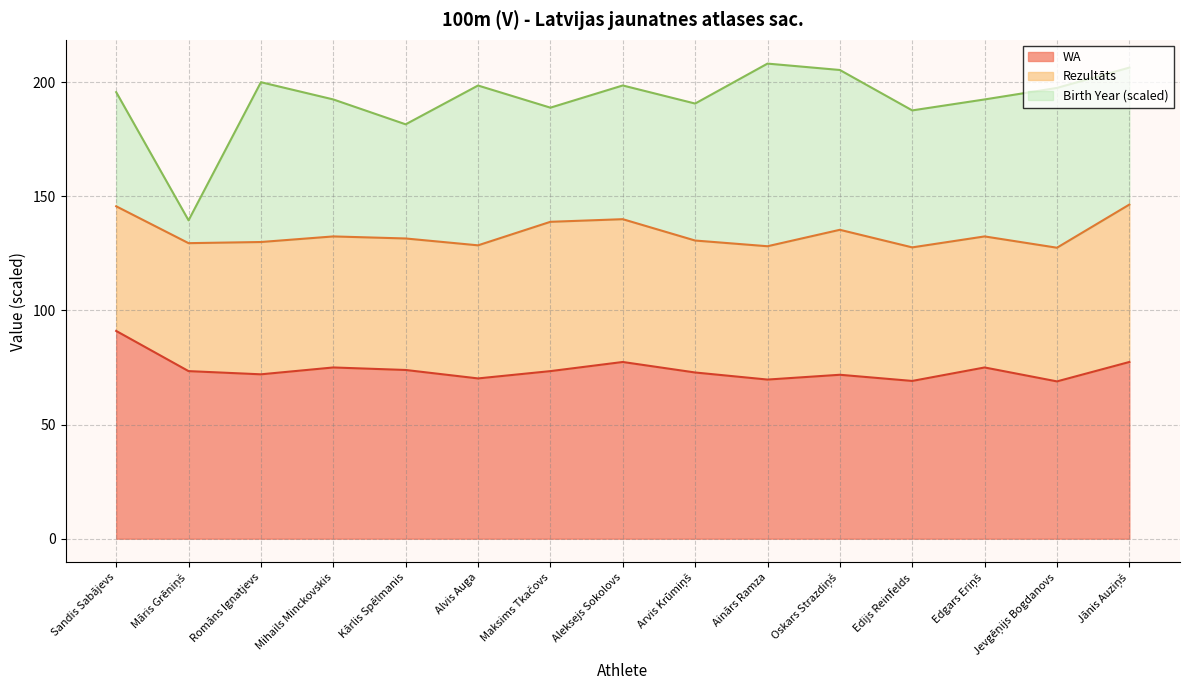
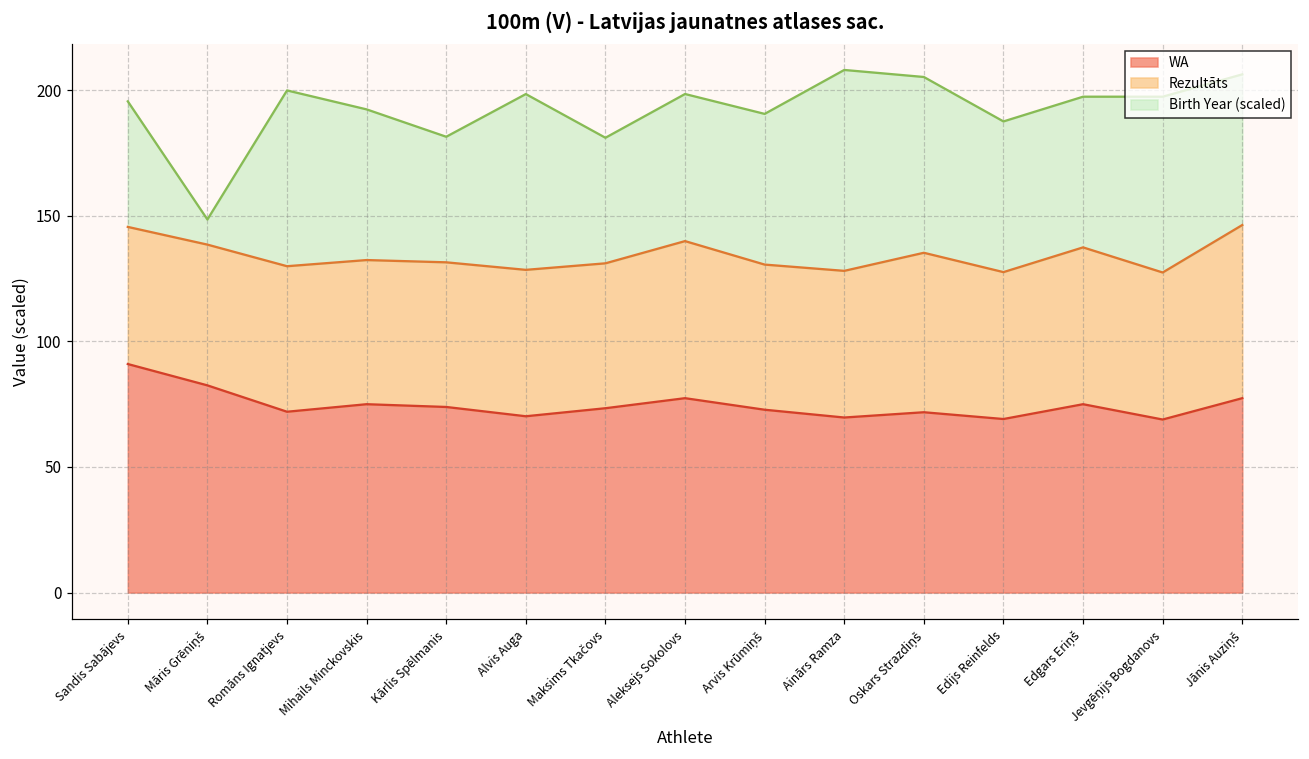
WA, Māris Grēniņš: 73 -> 83
Rezultāts, Maksims Tkačovs: 65 -> 58
Rezultāts, Edgars Eriņš: 57 -> 62
